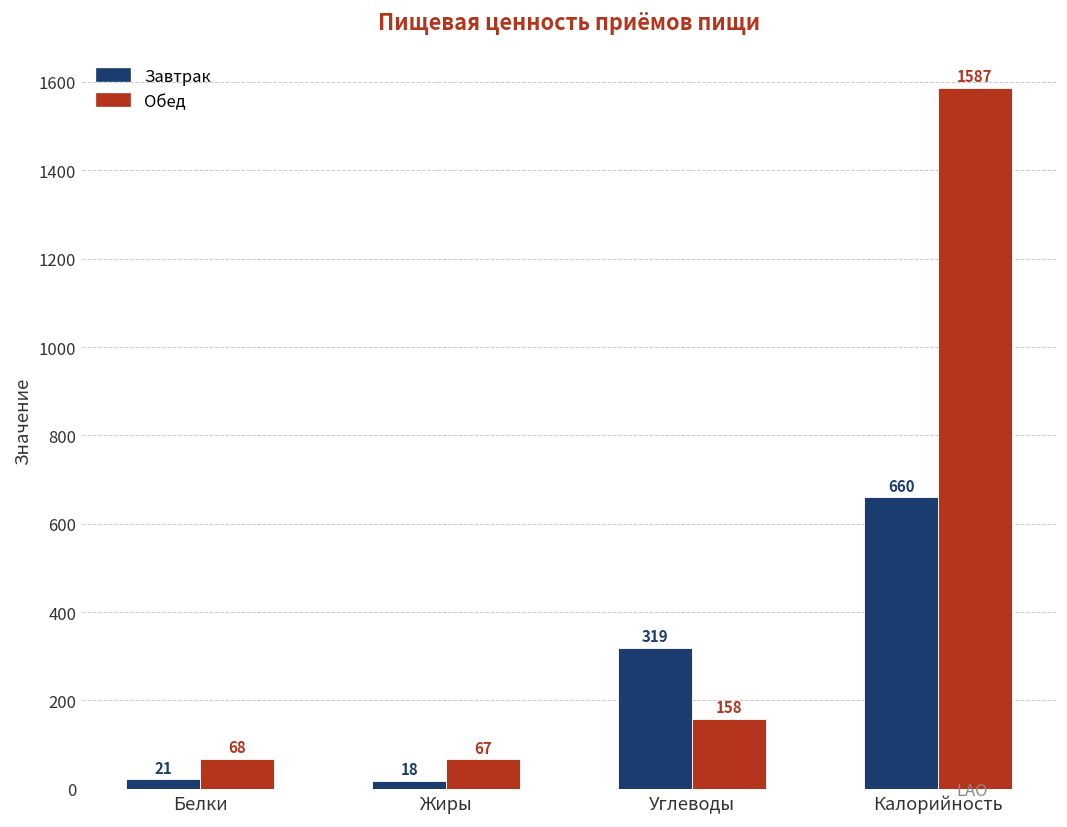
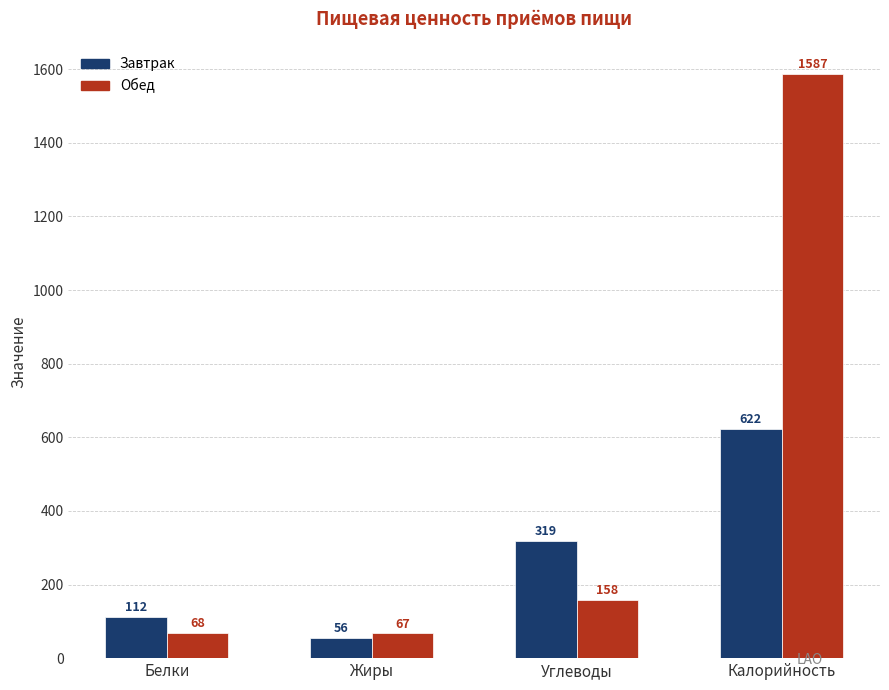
Завтрак, Белки: 21 -> 112
Завтрак, Жиры: 18 -> 56
Завтрак, Калорийность: 660 -> 622
